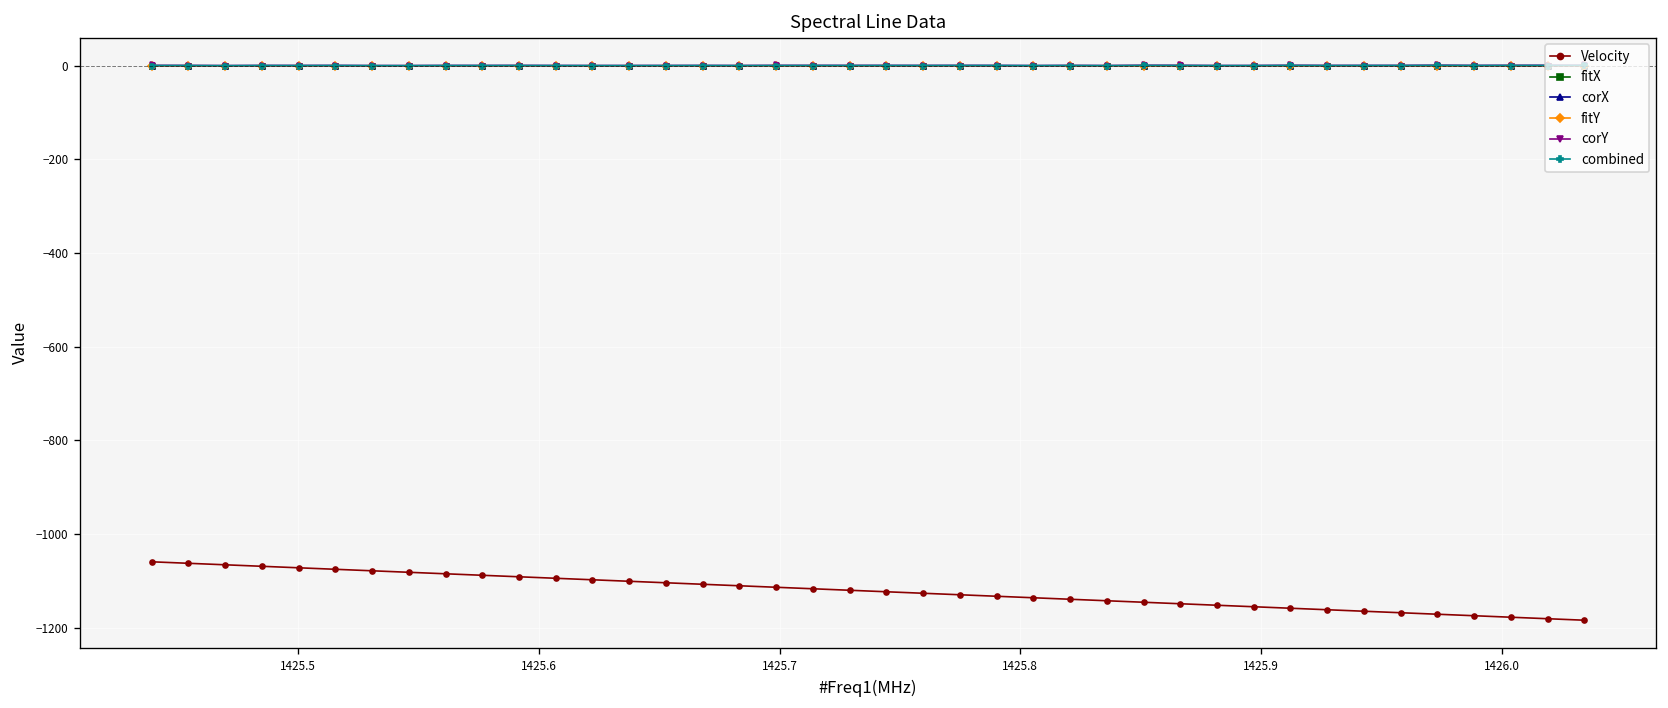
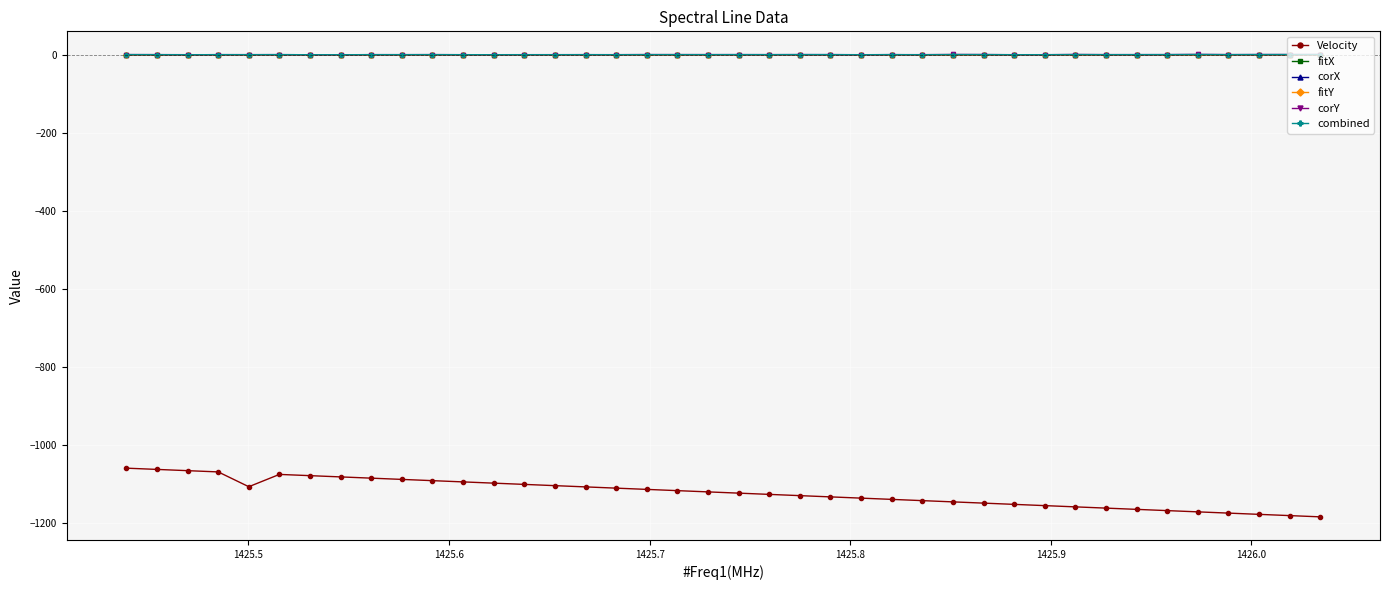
Velocity, 1425.5: -1070 -> -1110
